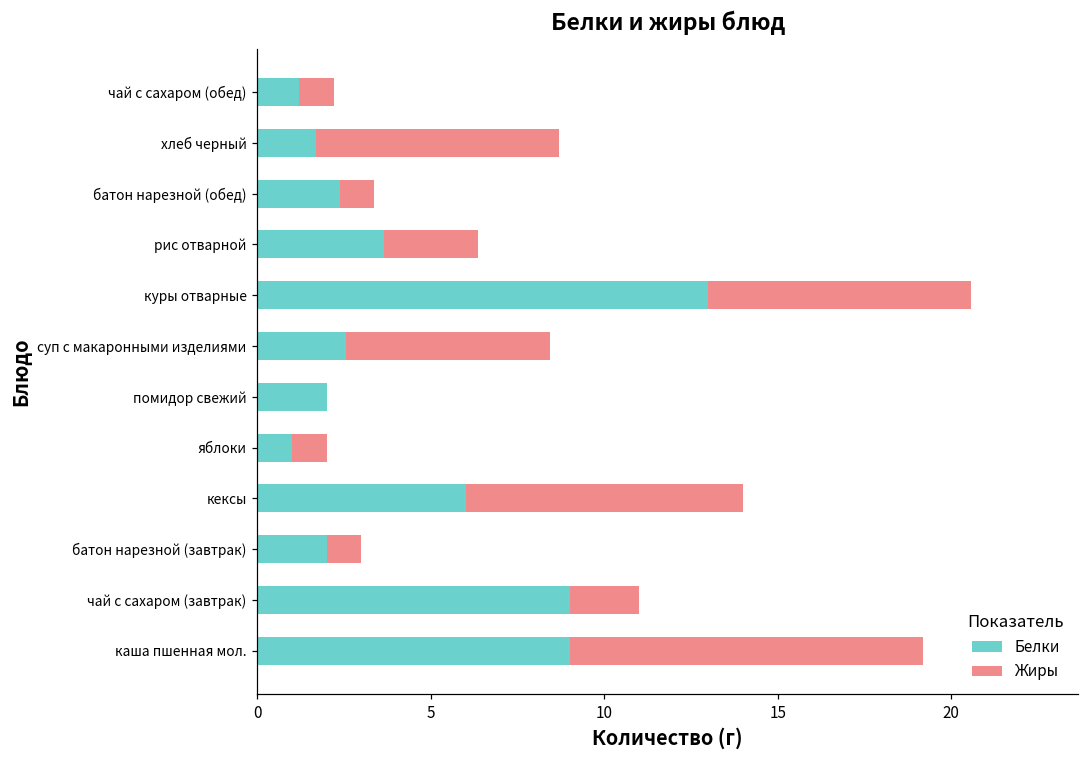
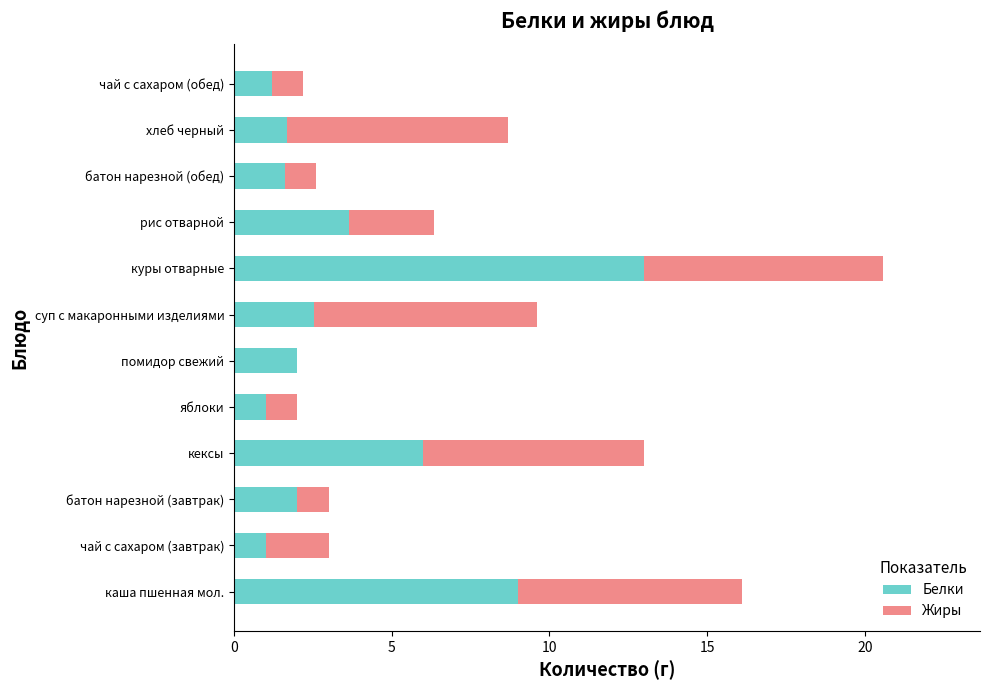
Белки, батон нарезной (обед): 2.4 -> 1.6
Жиры, суп с макаронными изделиями: 5.9 -> 7.1
Жиры, кексы: 8 -> 7
Белки, чай с сахаром (завтрак): 9 -> 1
Жиры, каша пшенная мол.: 10.2 -> 7.1
